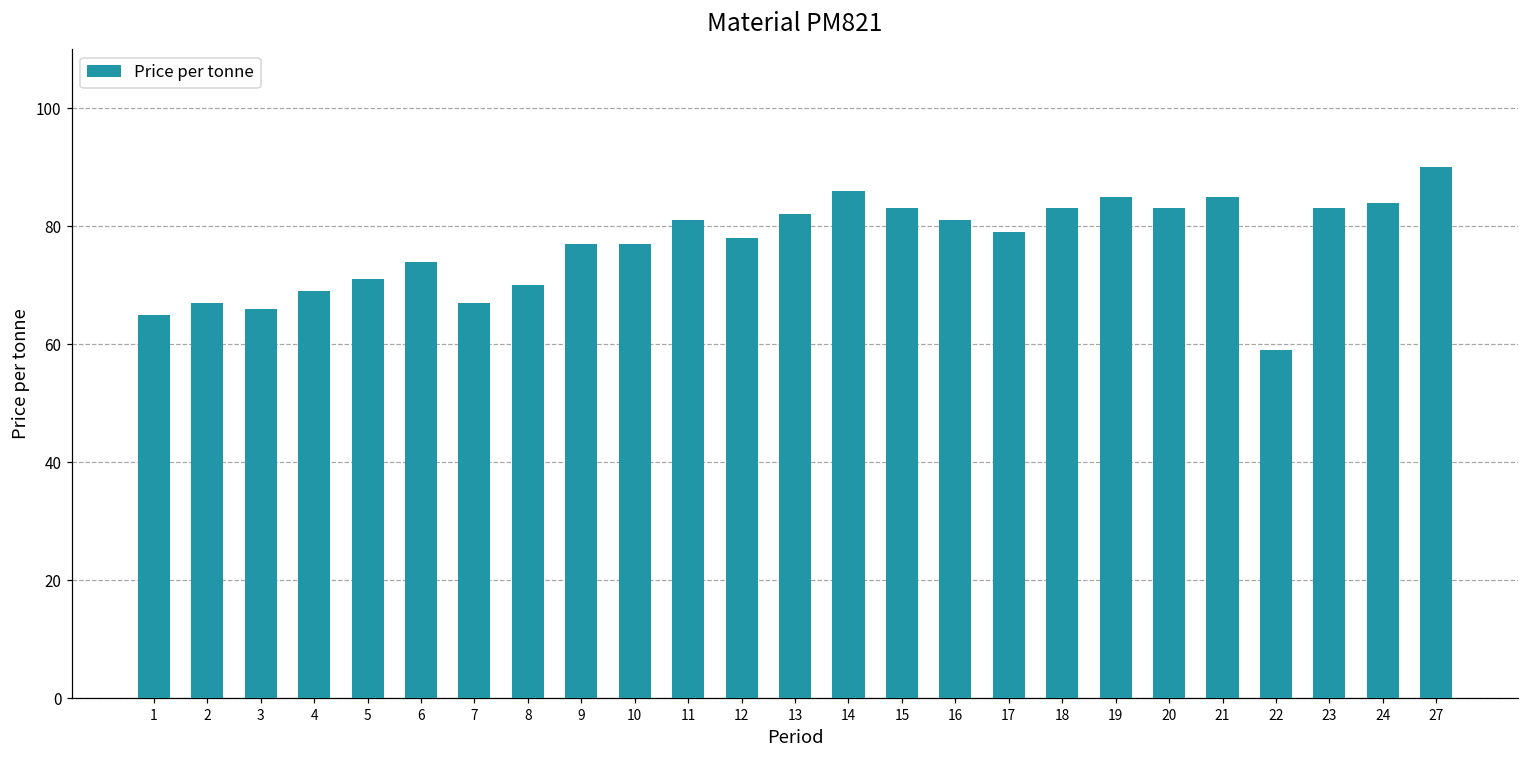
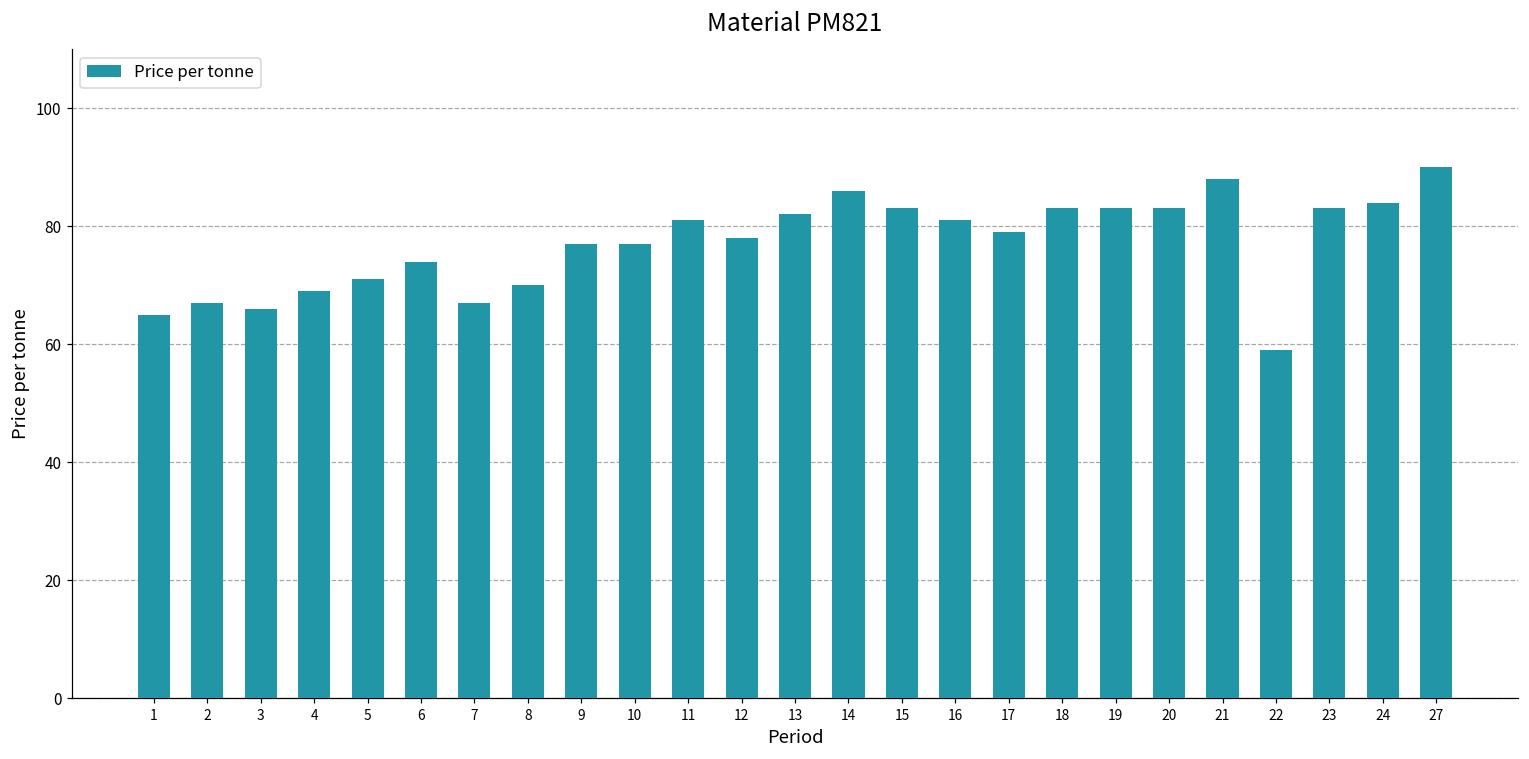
19: 85 -> 83
21: 85 -> 88
